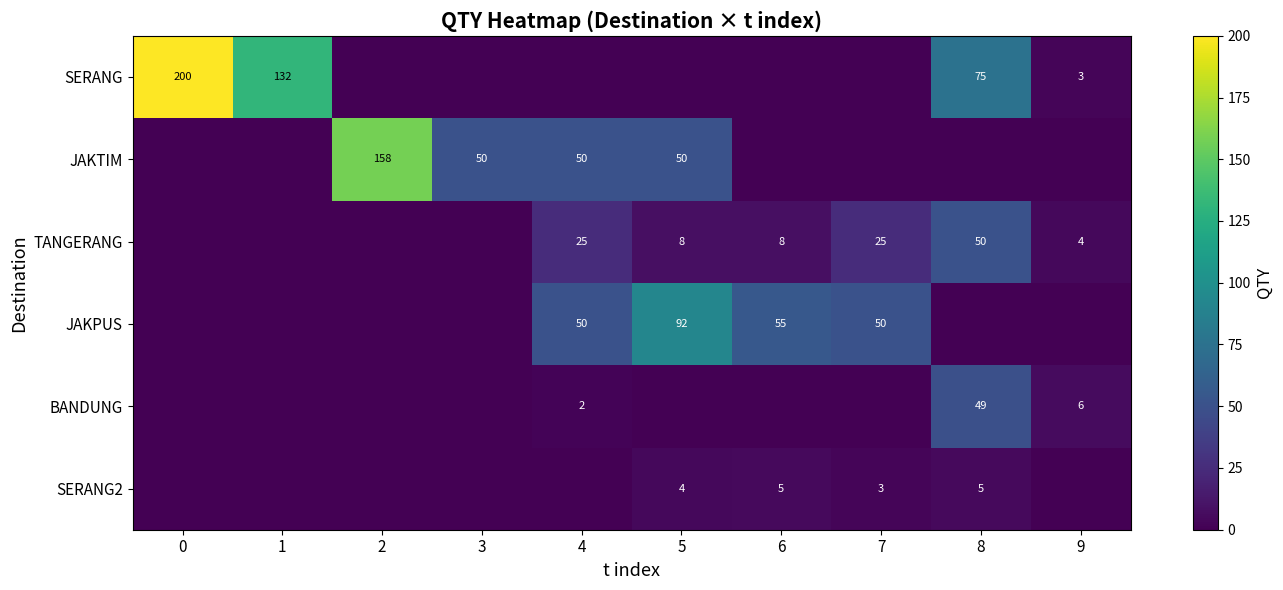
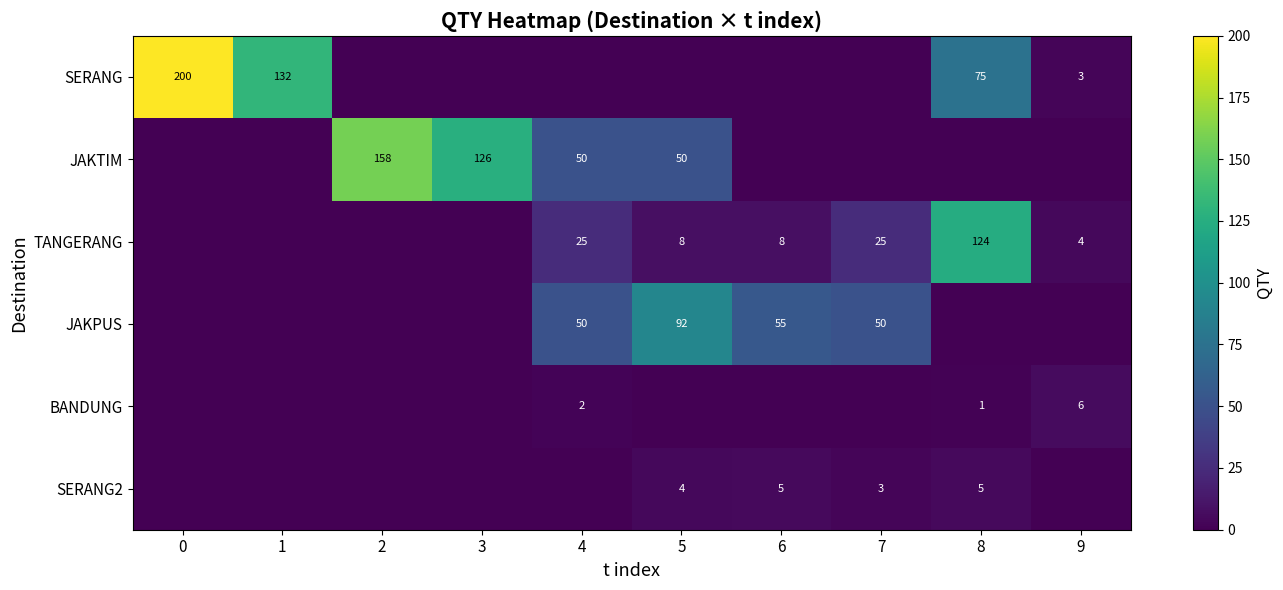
JAKTIM, 3: 50 -> 126
TANGERANG, 8: 50 -> 124
BANDUNG, 8: 49 -> 1
